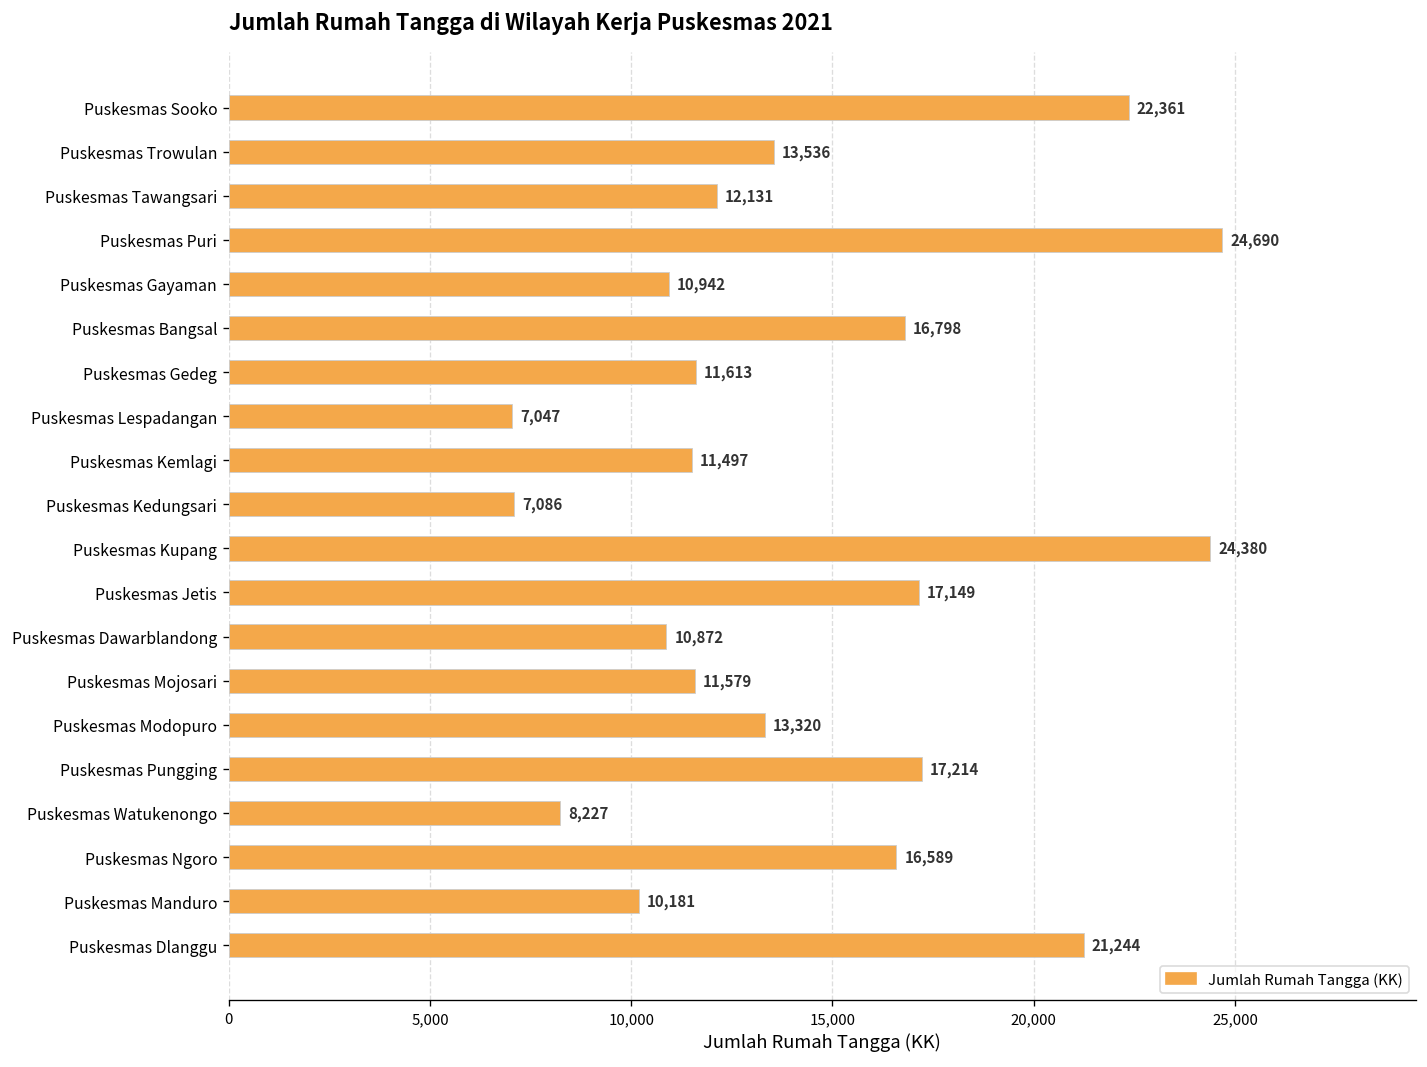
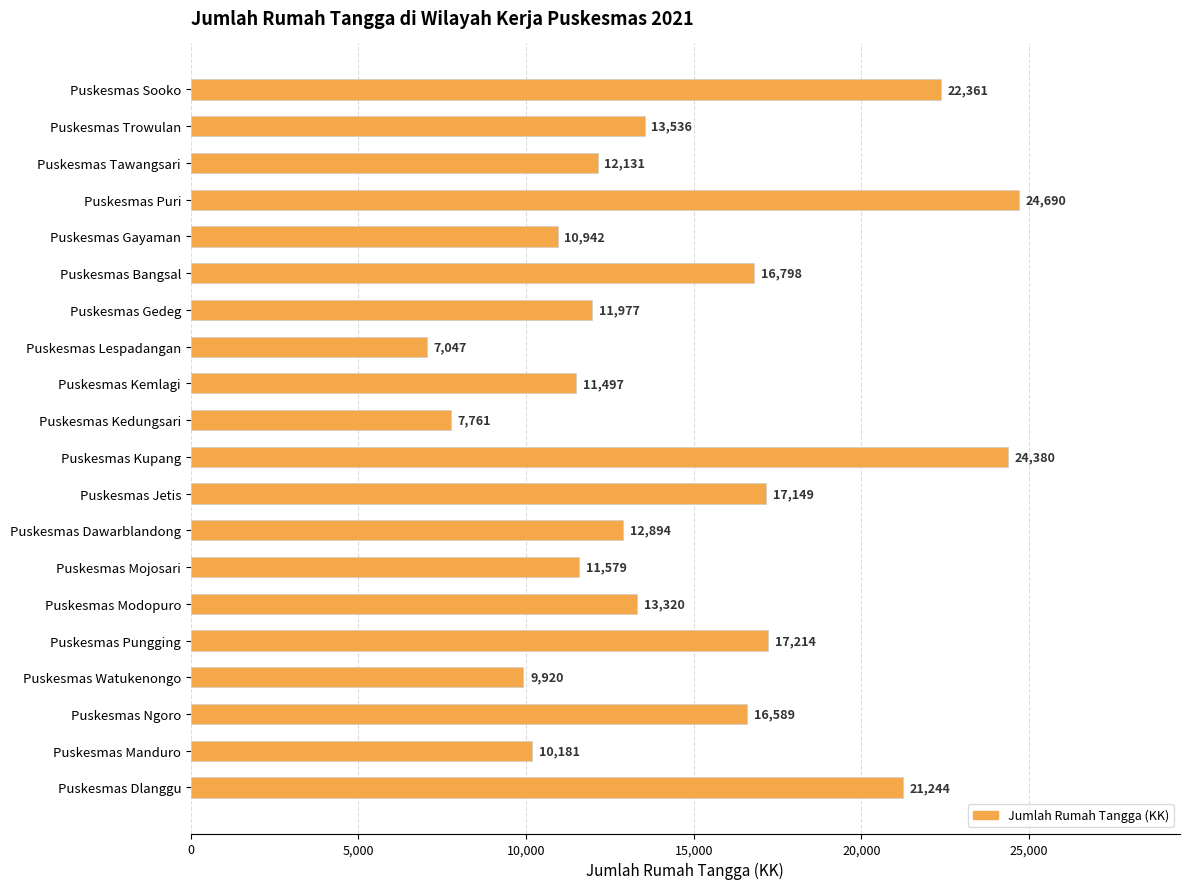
Puskesmas Gedeg: 11,613 -> 11,977
Puskesmas Kedungsari: 7,086 -> 7,761
Puskesmas Dawarblandong: 10,872 -> 12,894
Puskesmas Watukenongo: 8,227 -> 9,920
